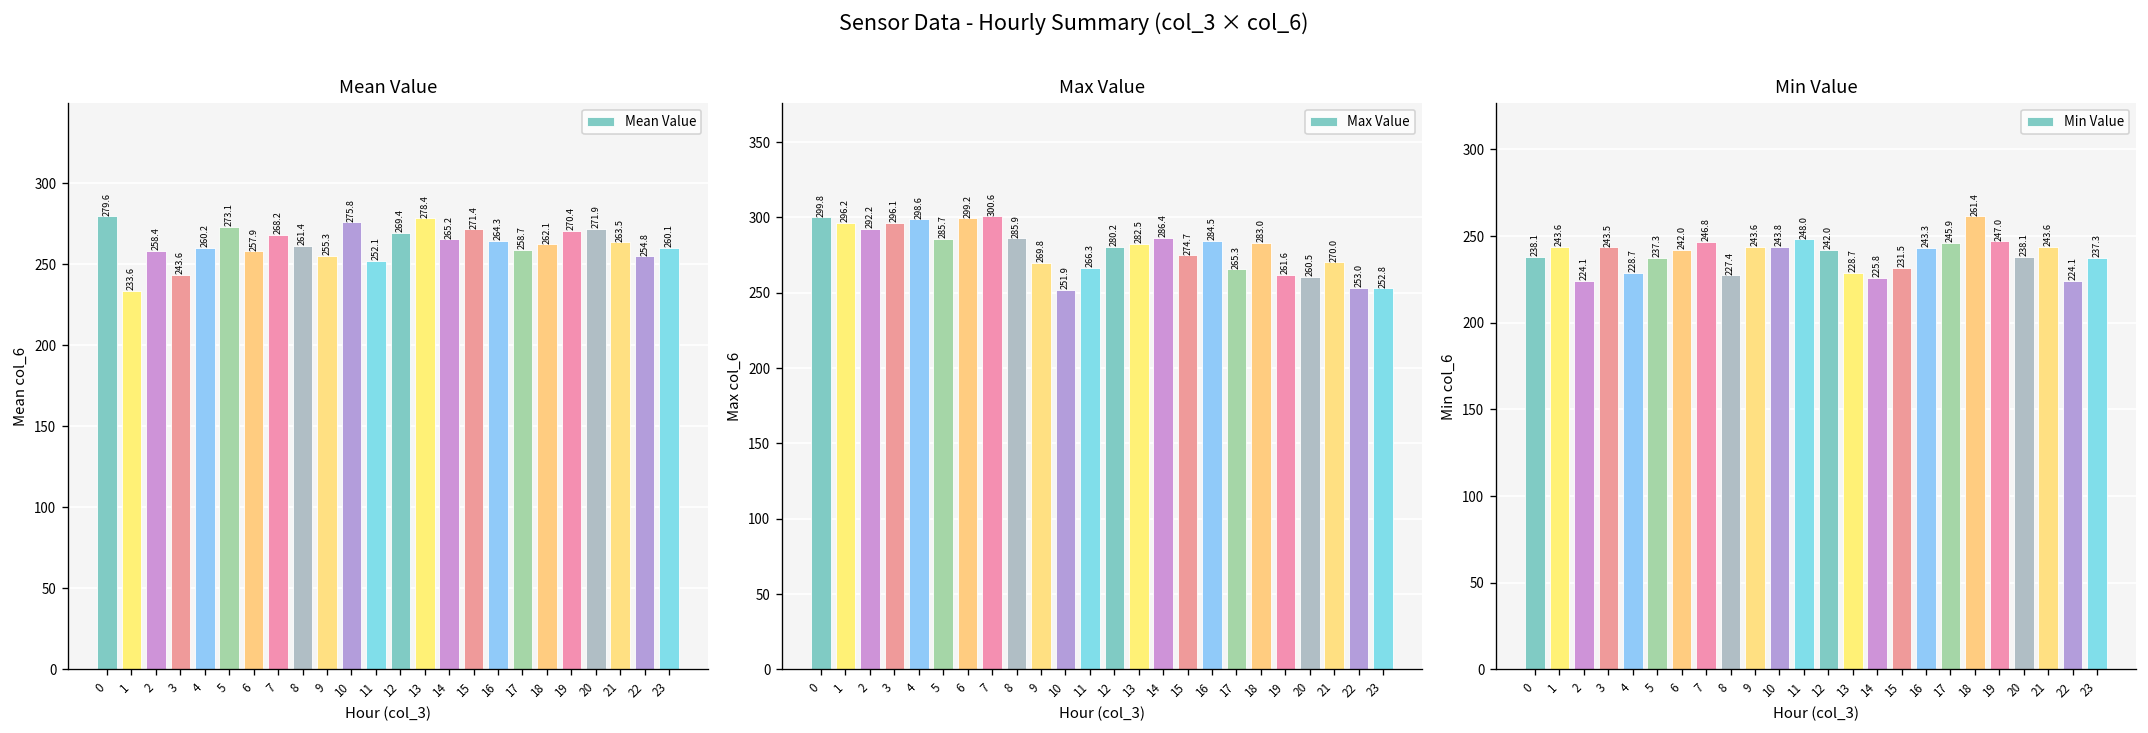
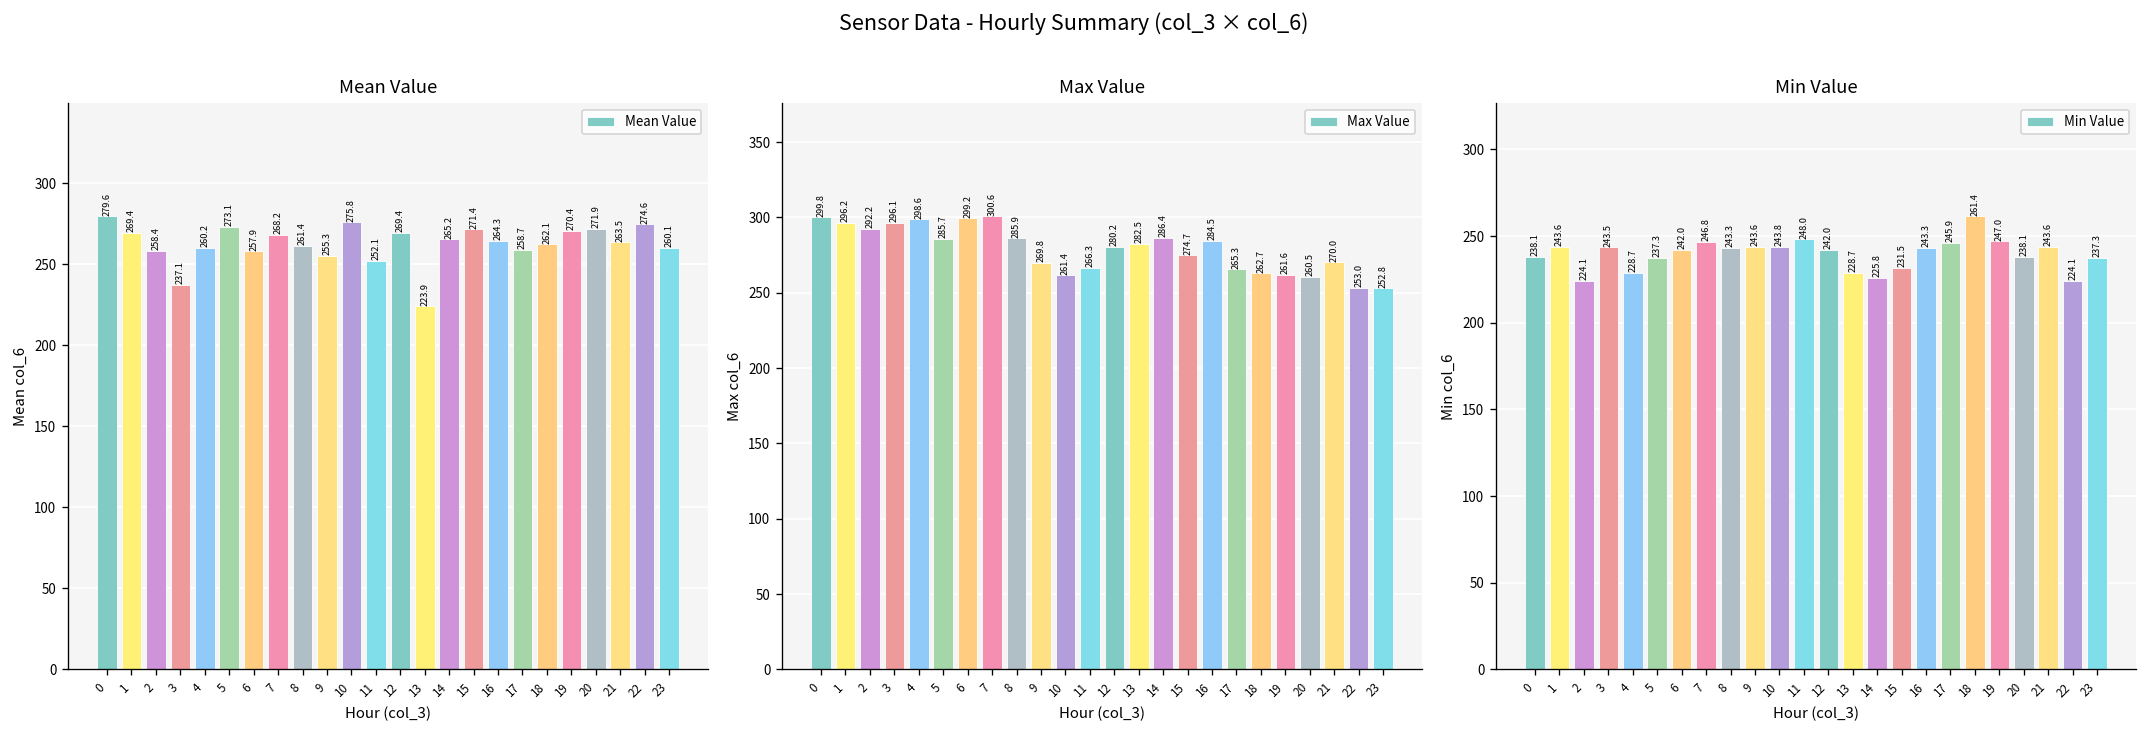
Mean Value, 1: 233.6 -> 269.4
Mean Value, 3: 243.6 -> 237.1
Mean Value, 13: 278.4 -> 223.9
Mean Value, 22: 254.8 -> 274.6
Max Value, 10: 251.9 -> 261.4
Max Value, 18: 283.0 -> 262.7
Min Value, 8: 227.4 -> 243.3
